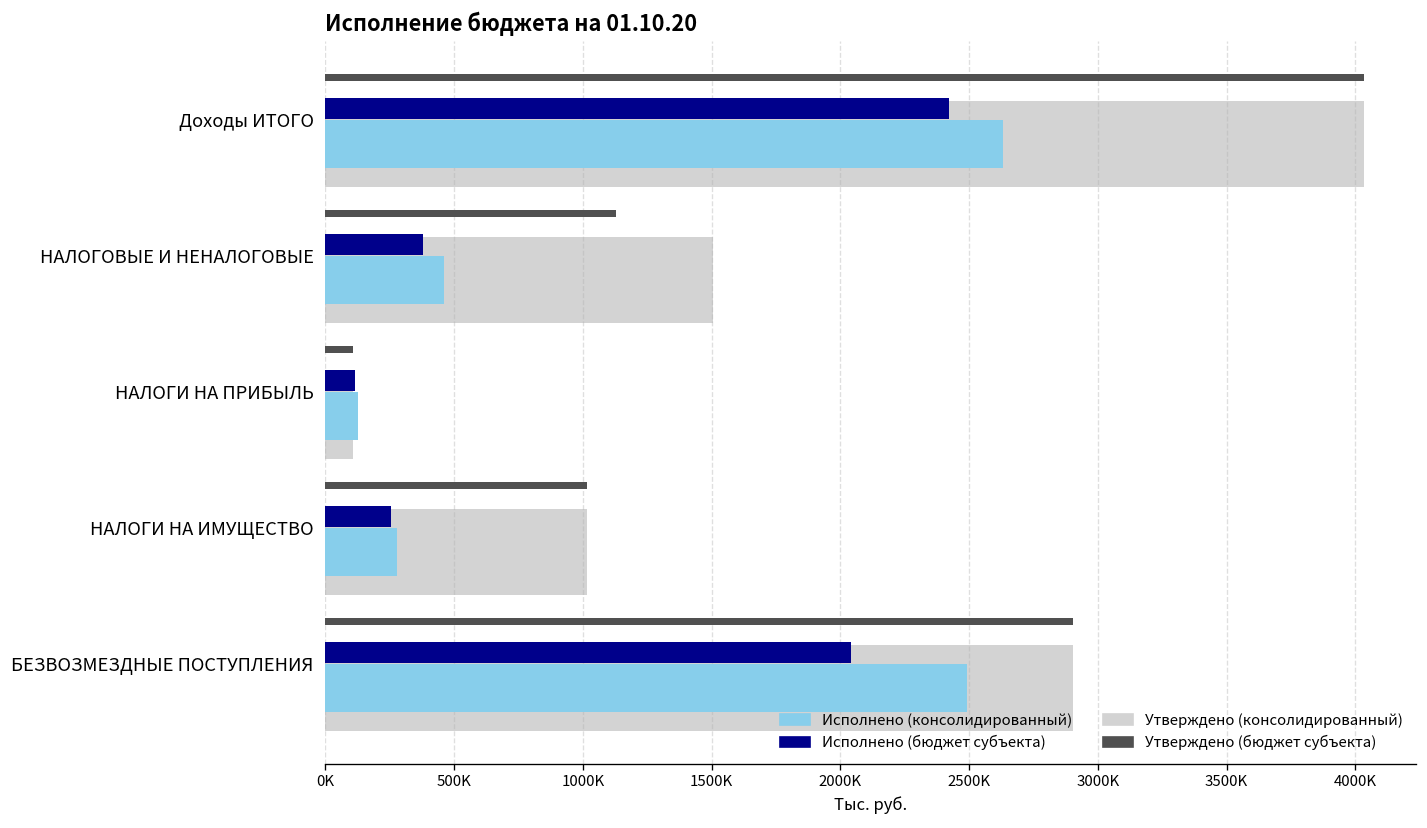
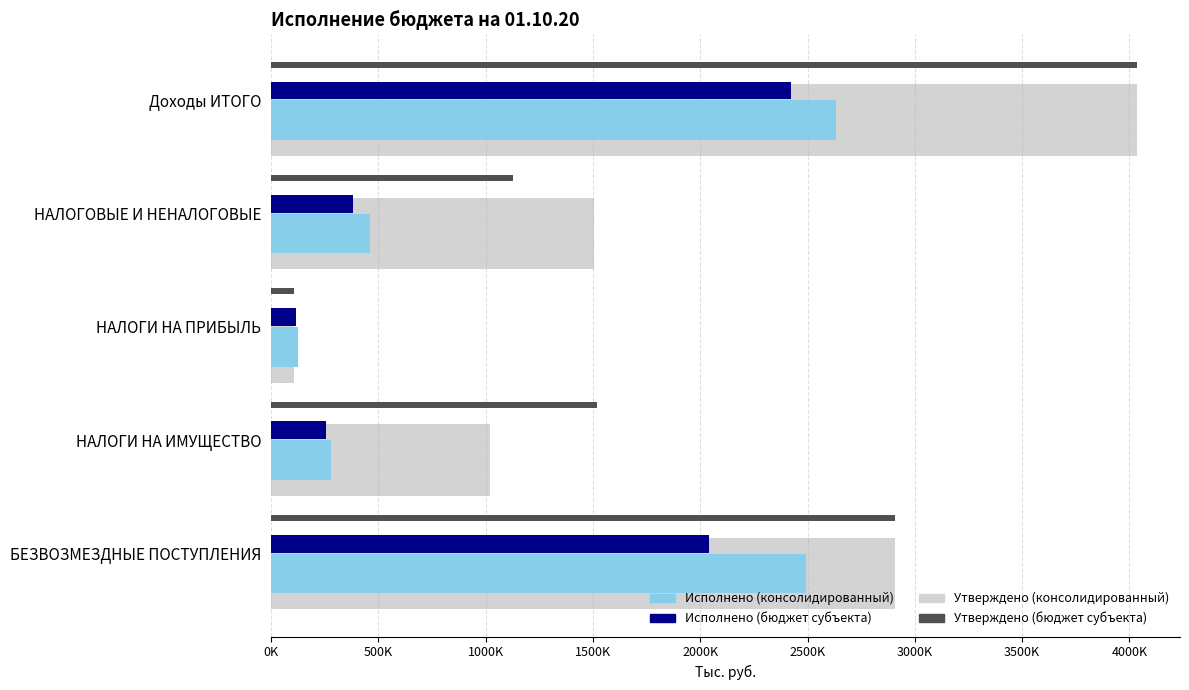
Утверждено (бюджет субъекта), НАЛОГИ НА ИМУЩЕСТВО: 1020000 -> 1520000
